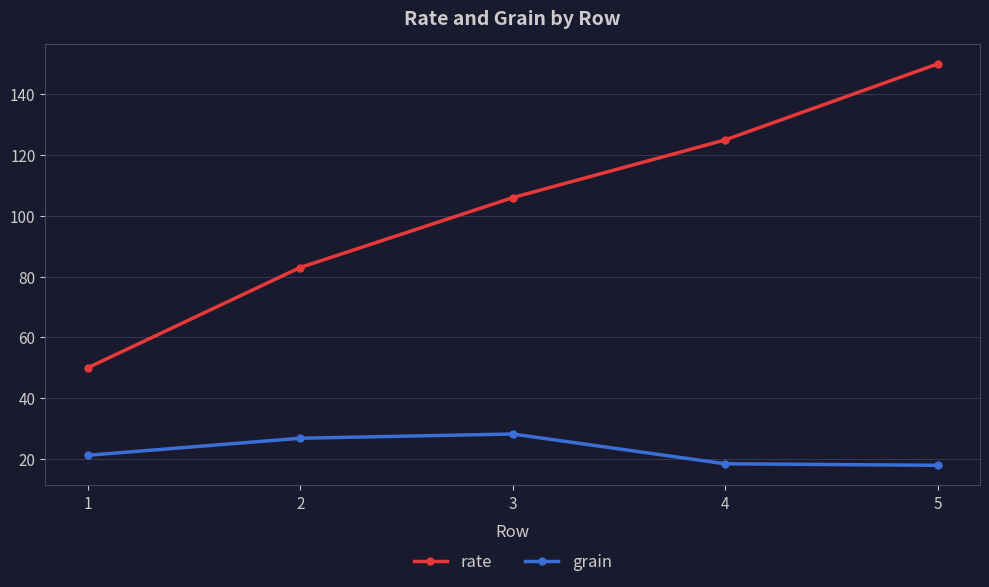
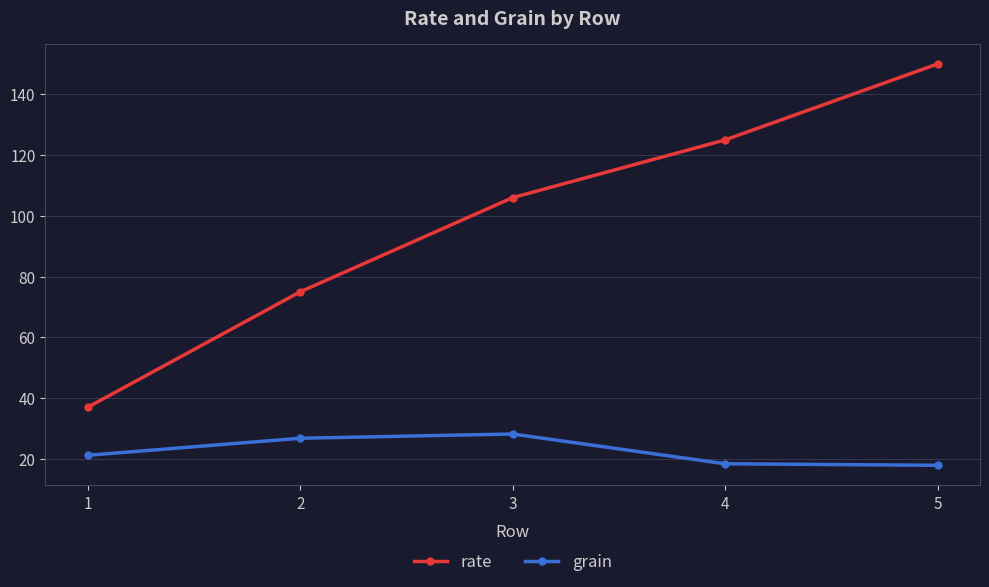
rate, 1: 50 -> 37
rate, 2: 83 -> 75
